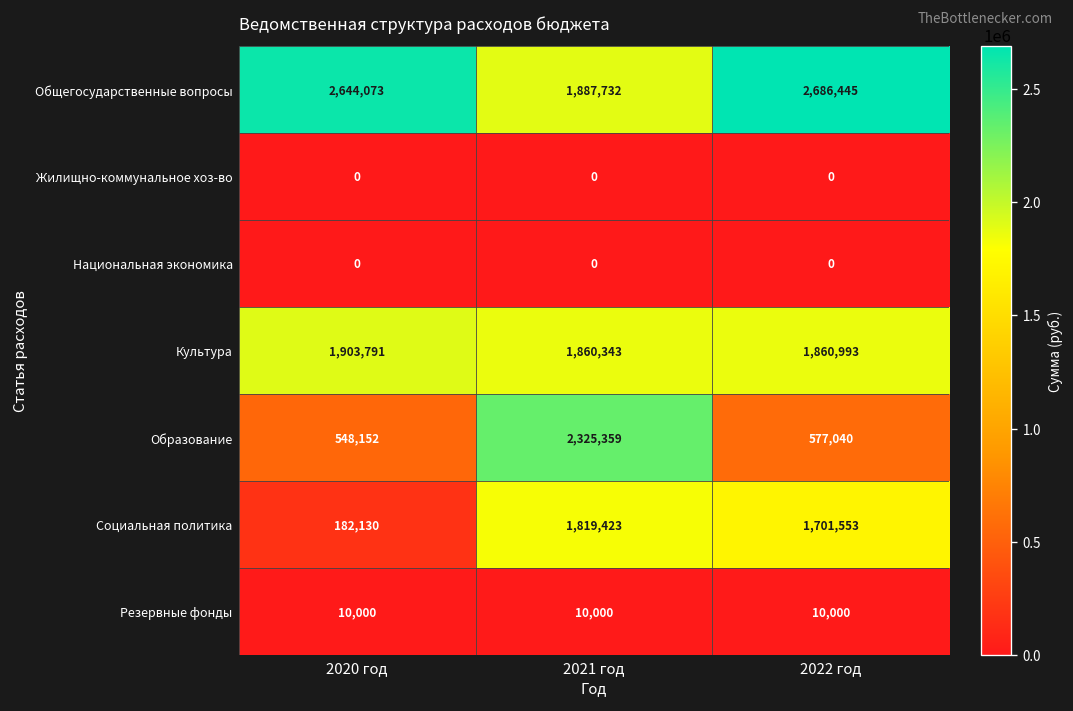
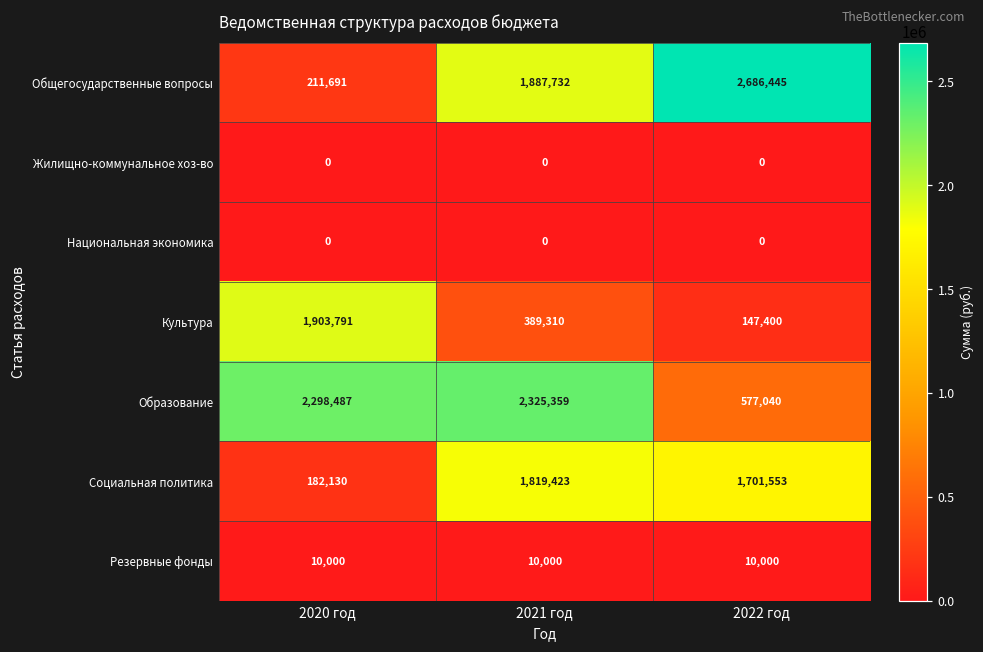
Общегосударственные вопросы, 2020 год: 2,644,073 -> 211,691
Культура, 2021 год: 1,860,343 -> 389,310
Культура, 2022 год: 1,860,993 -> 147,400
Образование, 2020 год: 548,152 -> 2,298,487
